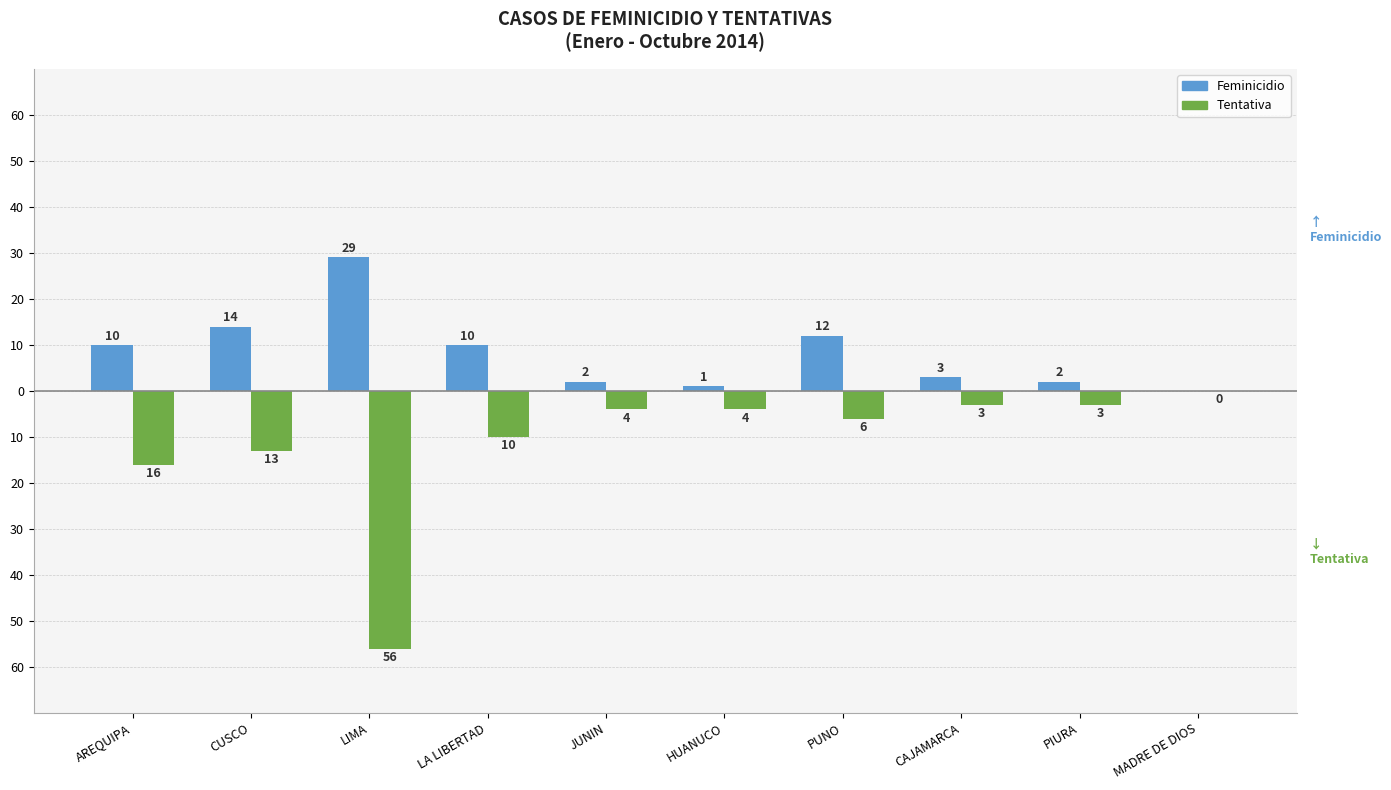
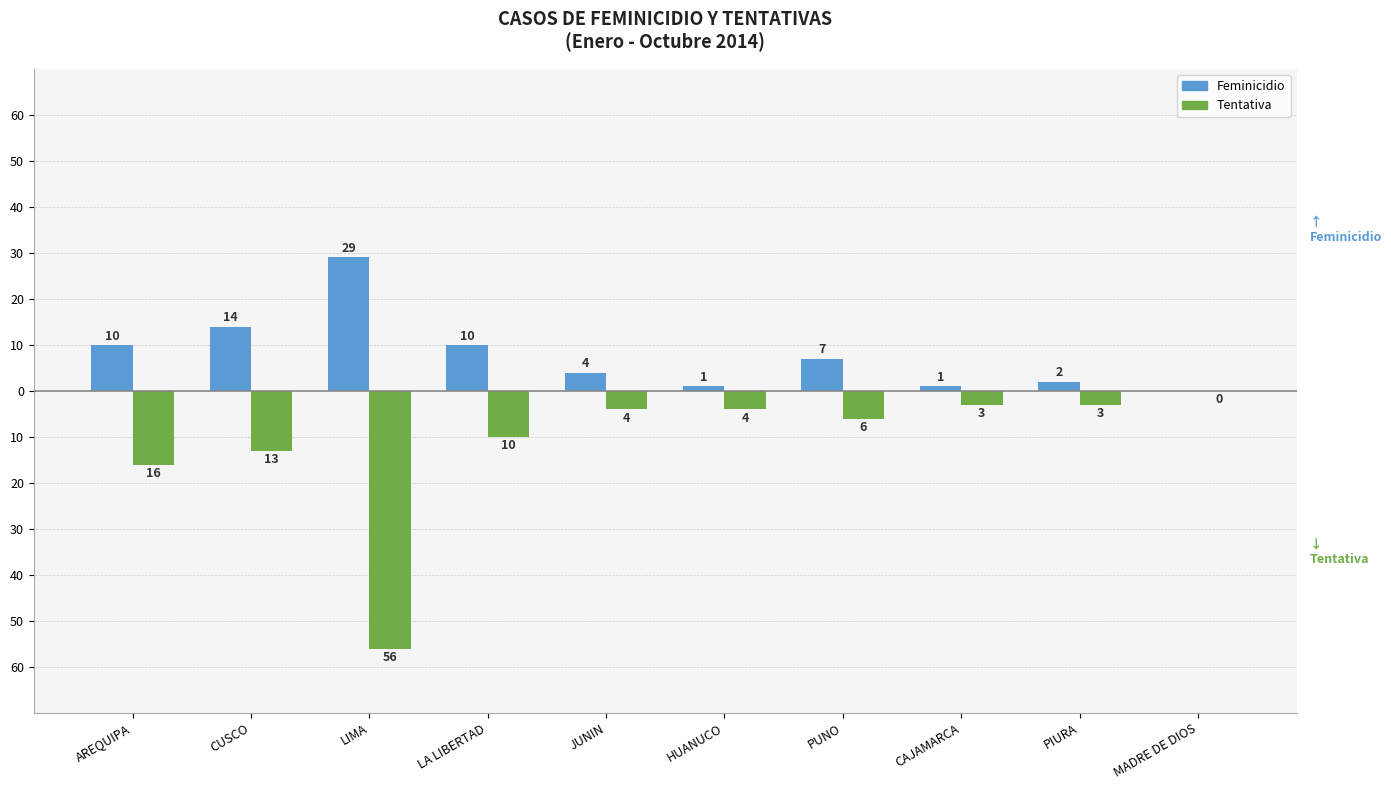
Feminicidio, JUNIN: 2 -> 4
Feminicidio, PUNO: 12 -> 7
Feminicidio, CAJAMARCA: 3 -> 1
